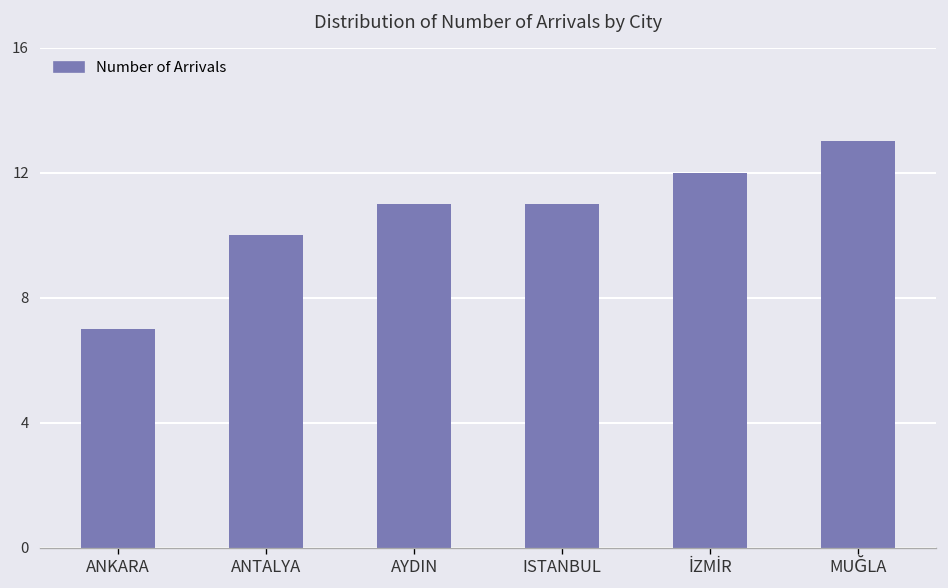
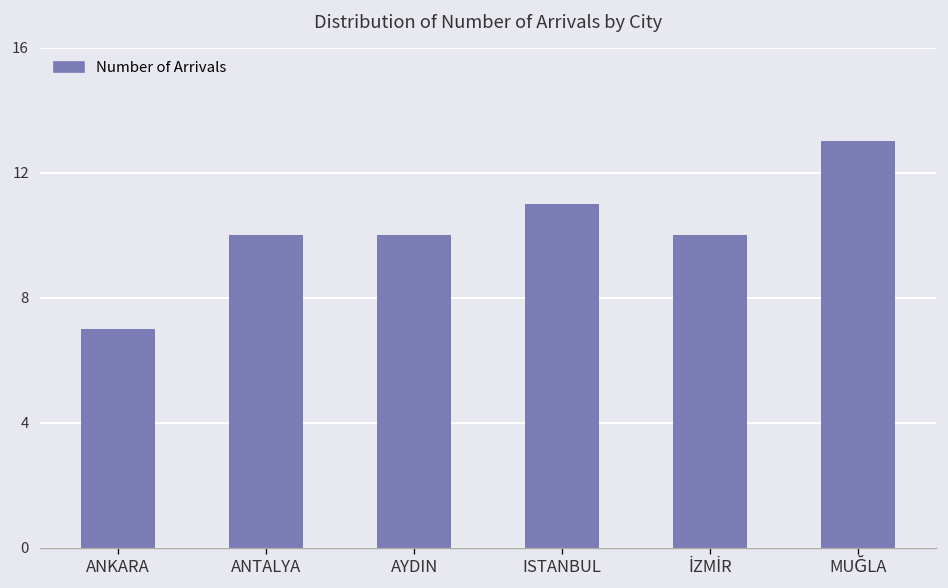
AYDIN: 11 -> 10
İZMİR: 12 -> 10
